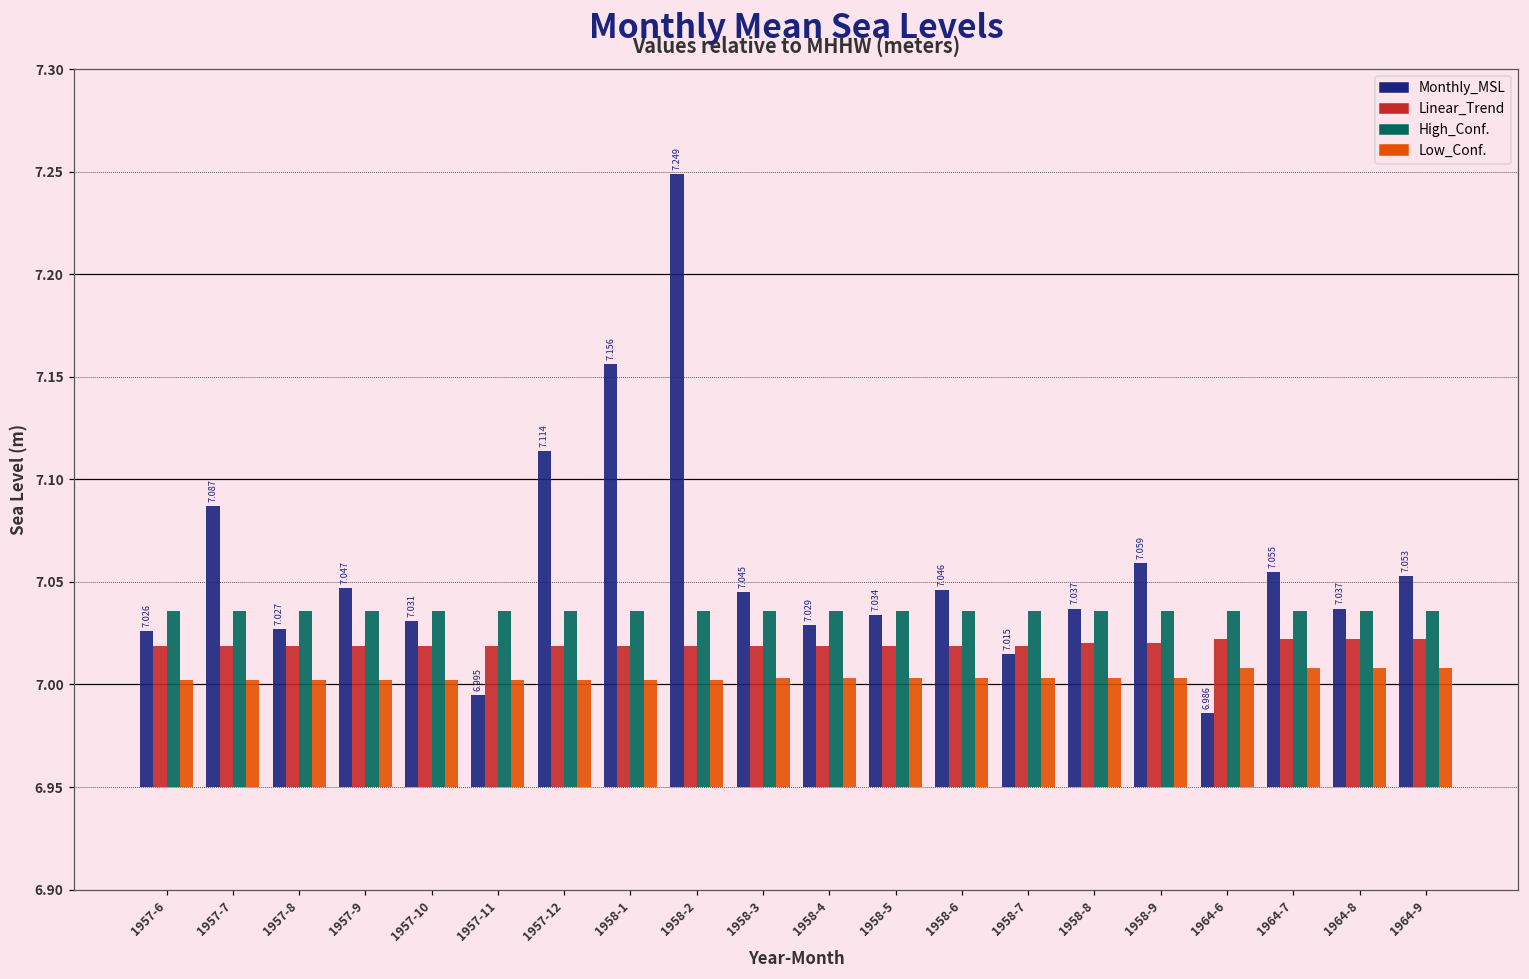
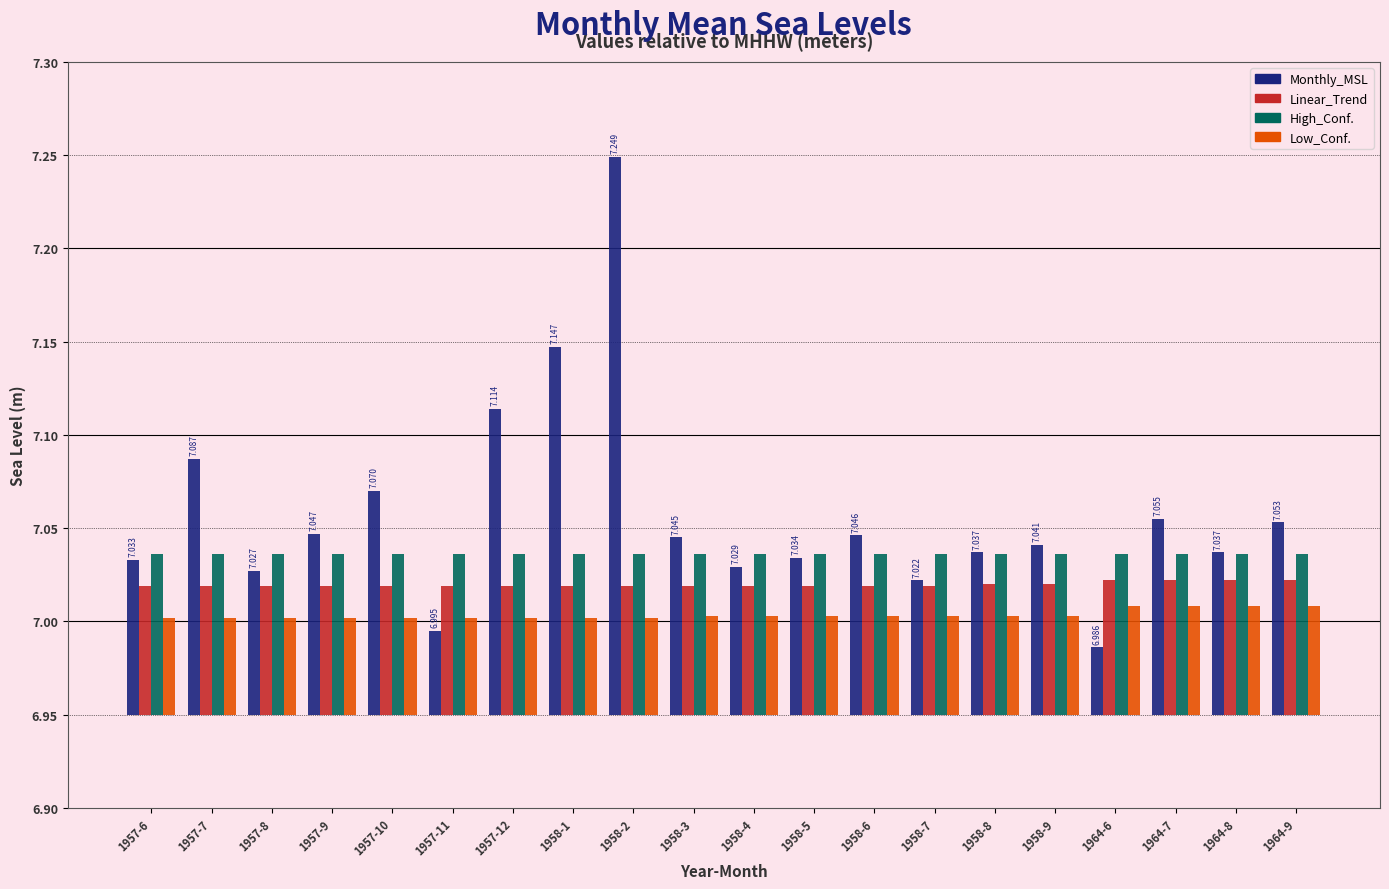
Monthly_MSL, 1957-6: 7.026 -> 7.033
Monthly_MSL, 1957-10: 7.031 -> 7.070
Monthly_MSL, 1958-1: 7.156 -> 7.147
Monthly_MSL, 1958-7: 7.015 -> 7.022
Monthly_MSL, 1958-9: 7.059 -> 7.041
